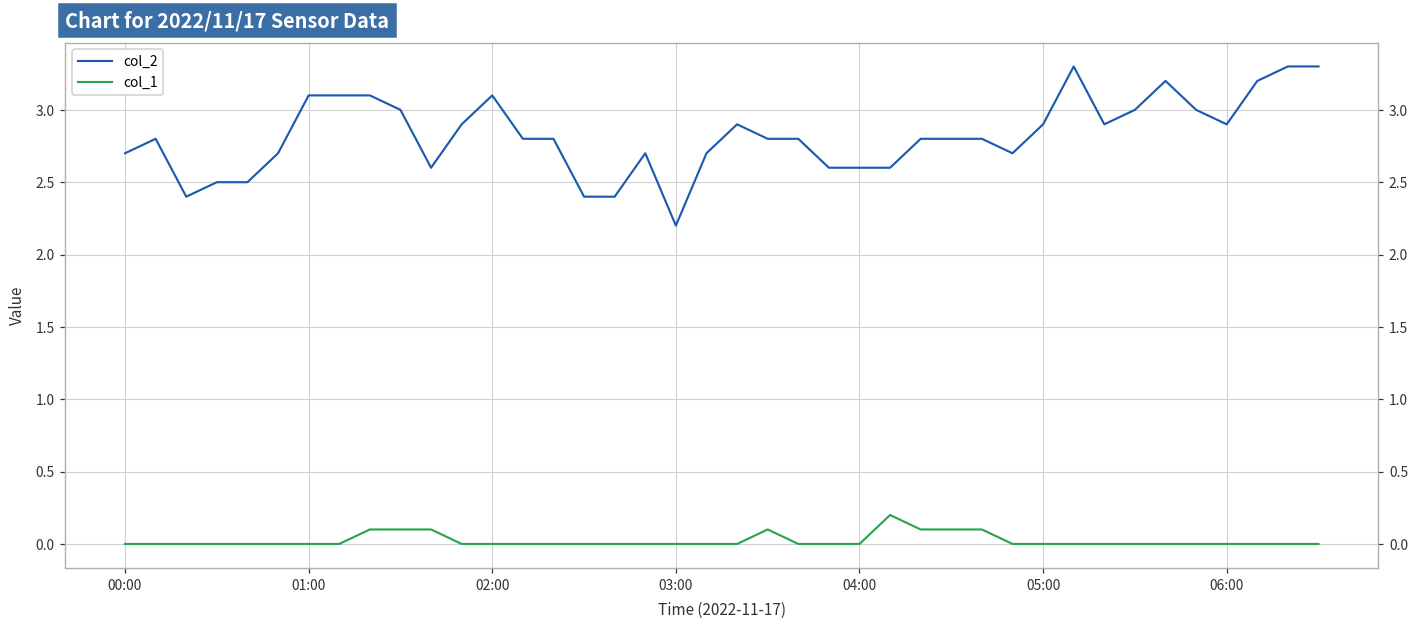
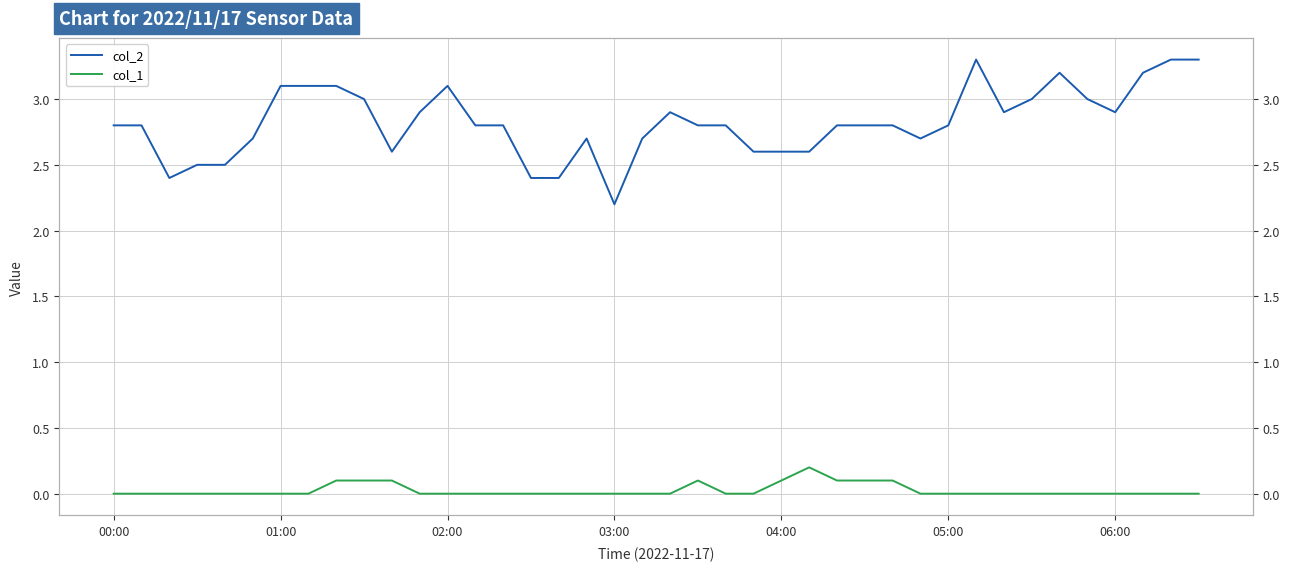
col_2, 00:00: 2.7 -> 2.8
col_1, 04:00: 0.0 -> 0.1
col_2, 05:00: 2.9 -> 2.8
